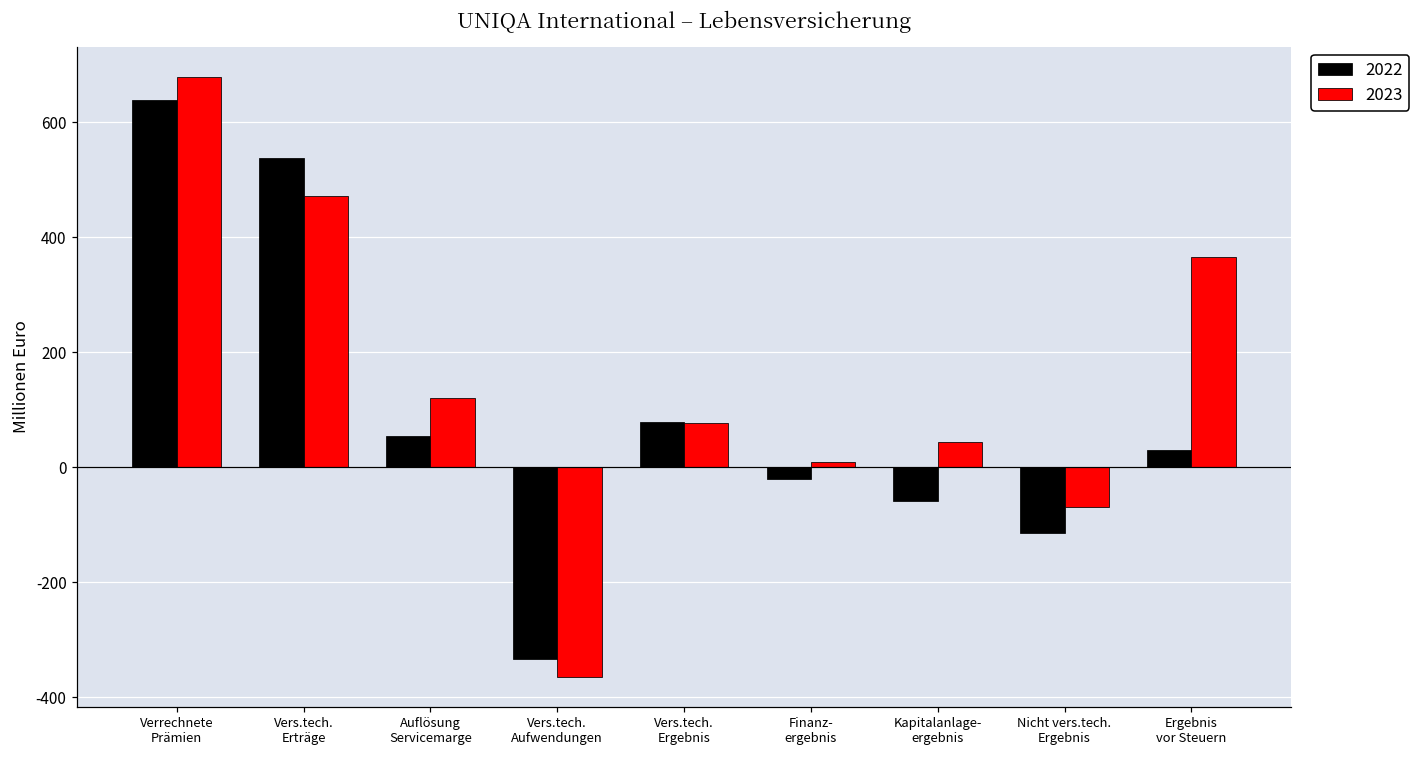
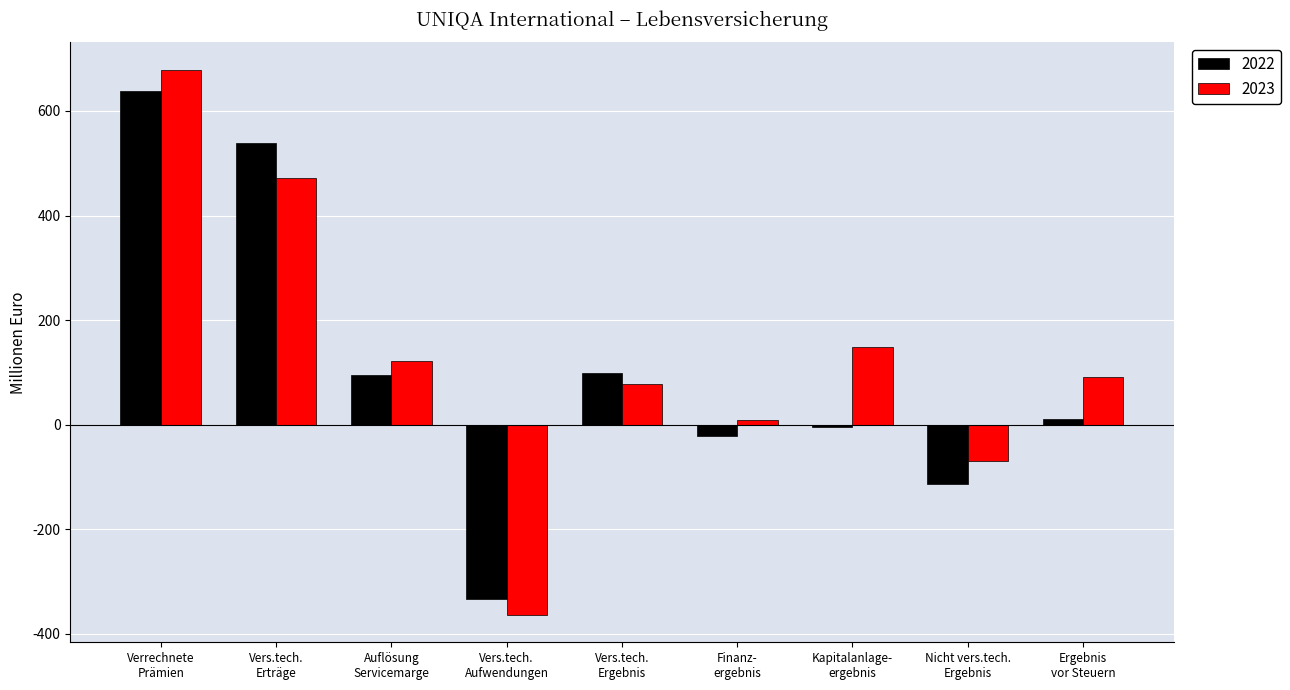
2022, Auflösung Servicemarge: 50 -> 90
2022, Vers.tech. Ergebnis: 80 -> 100
2022, Kapitalanlage- ergebnis: -60 -> 0
2023, Kapitalanlage- ergebnis: 40 -> 150
2022, Ergebnis vor Steuern: 30 -> 10
2023, Ergebnis vor Steuern: 370 -> 90
